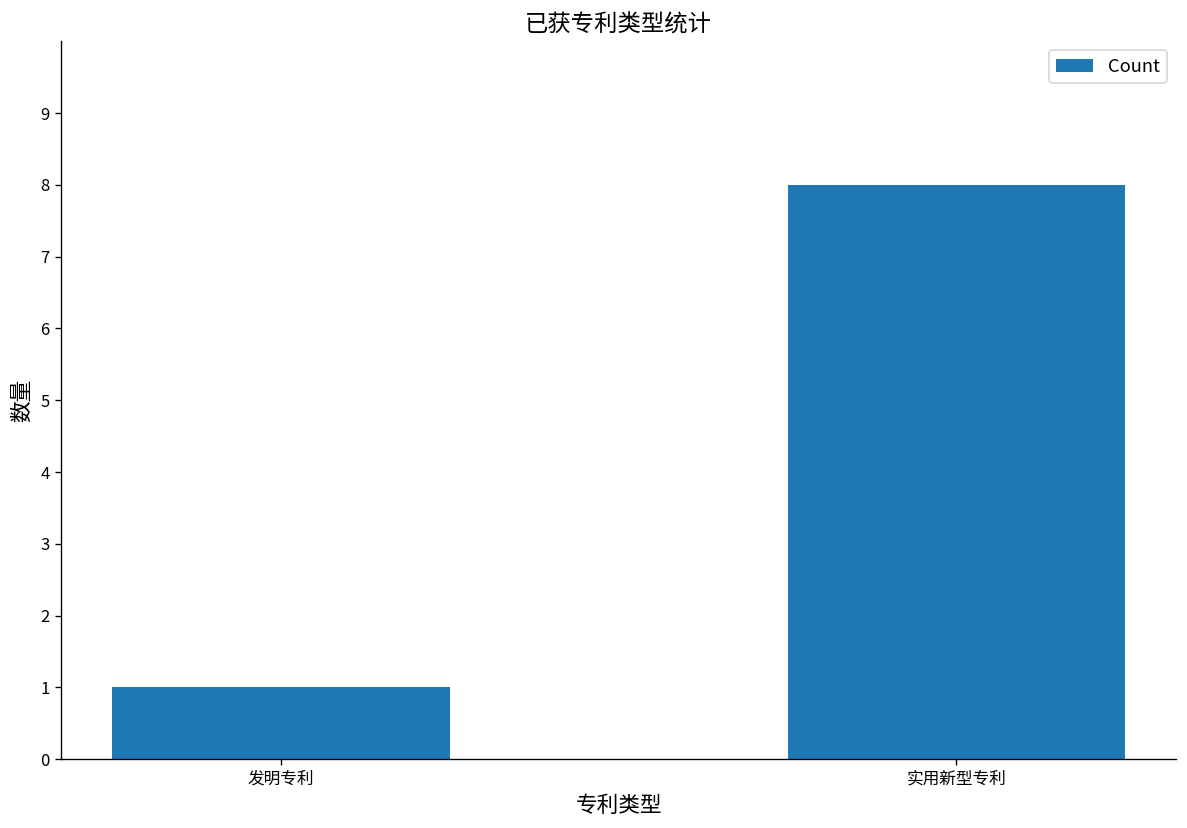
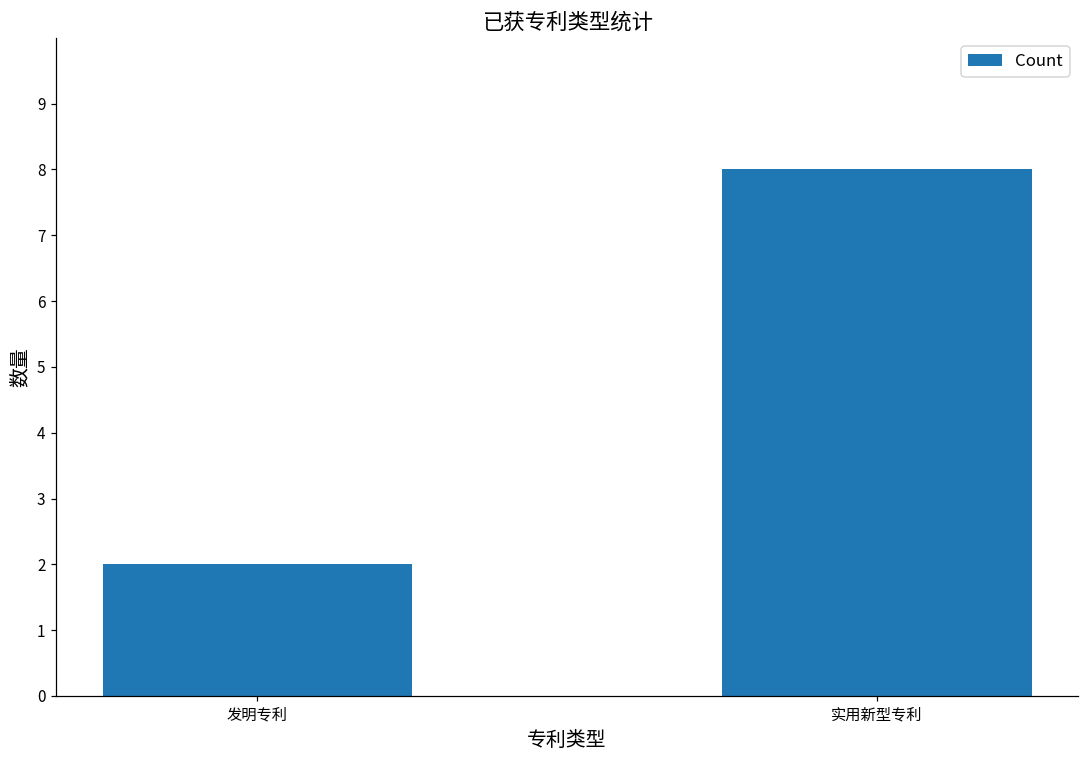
发明专利: 1 -> 2
